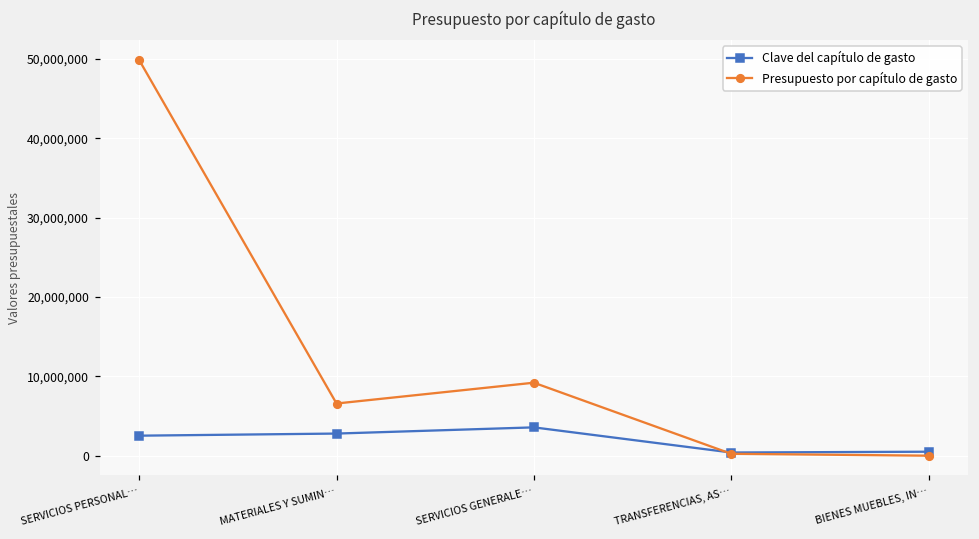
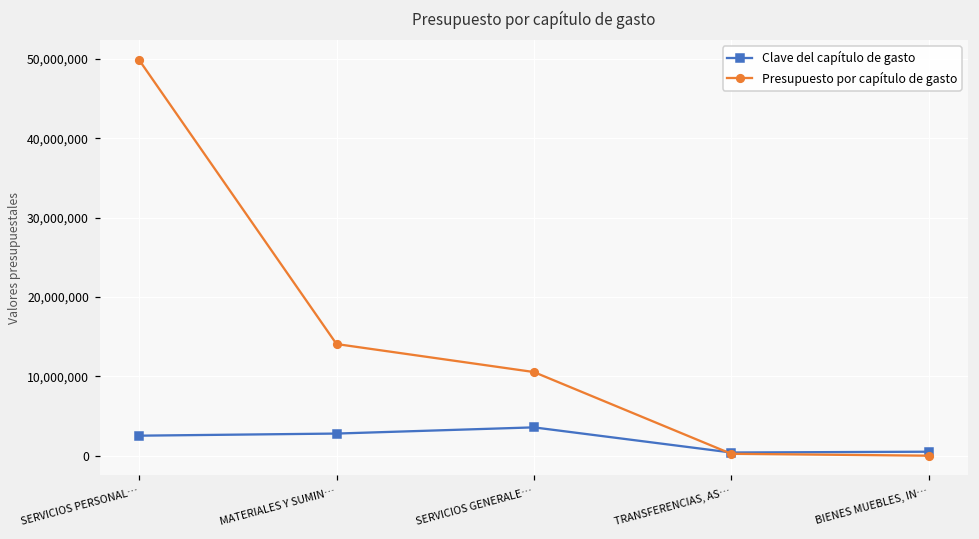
Presupuesto por capítulo de gasto, MATERIALES Y SUMIN…: 7,000,000 -> 14,000,000
Presupuesto por capítulo de gasto, SERVICIOS GENERALE…: 9,000,000 -> 11,000,000
